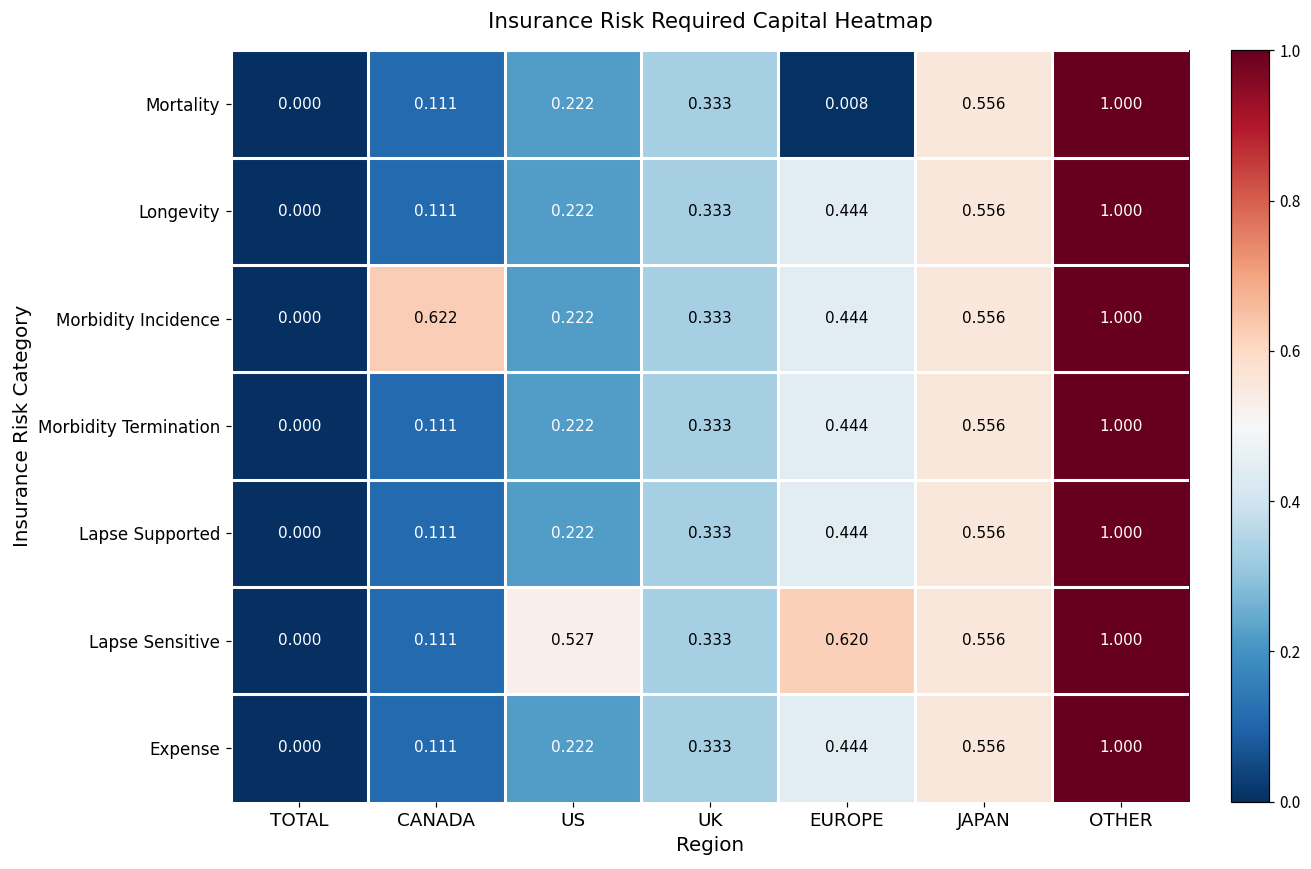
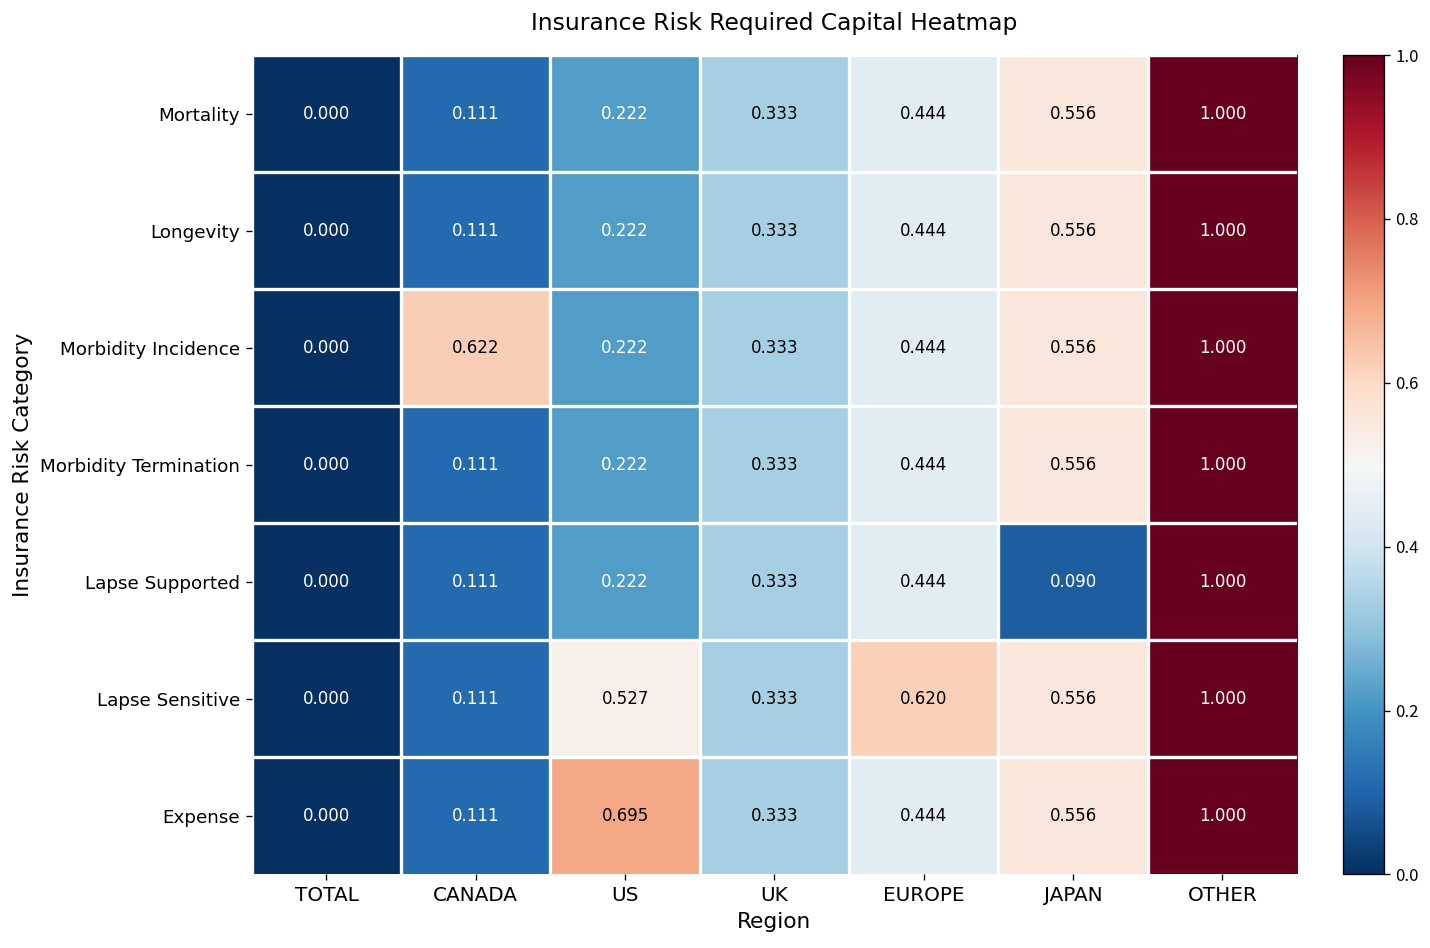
Mortality, EUROPE: 0.008 -> 0.444
Lapse Supported, JAPAN: 0.556 -> 0.090
Expense, US: 0.222 -> 0.695
